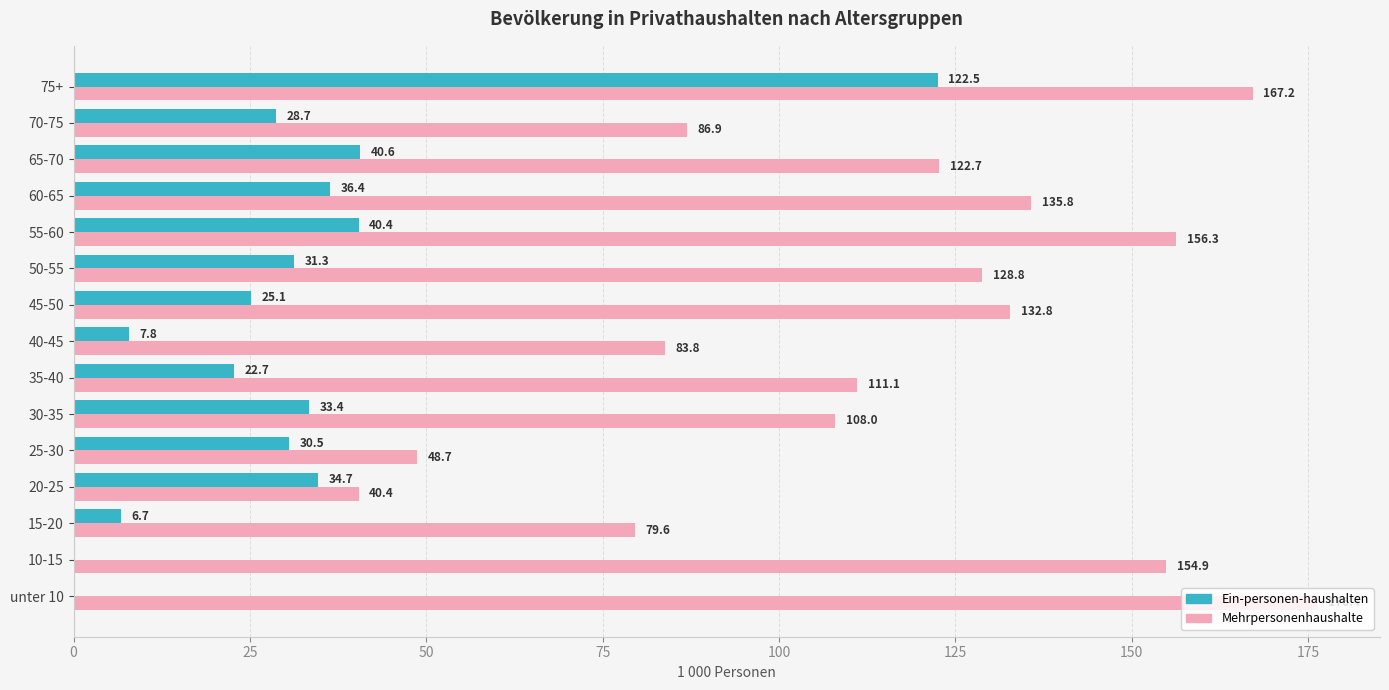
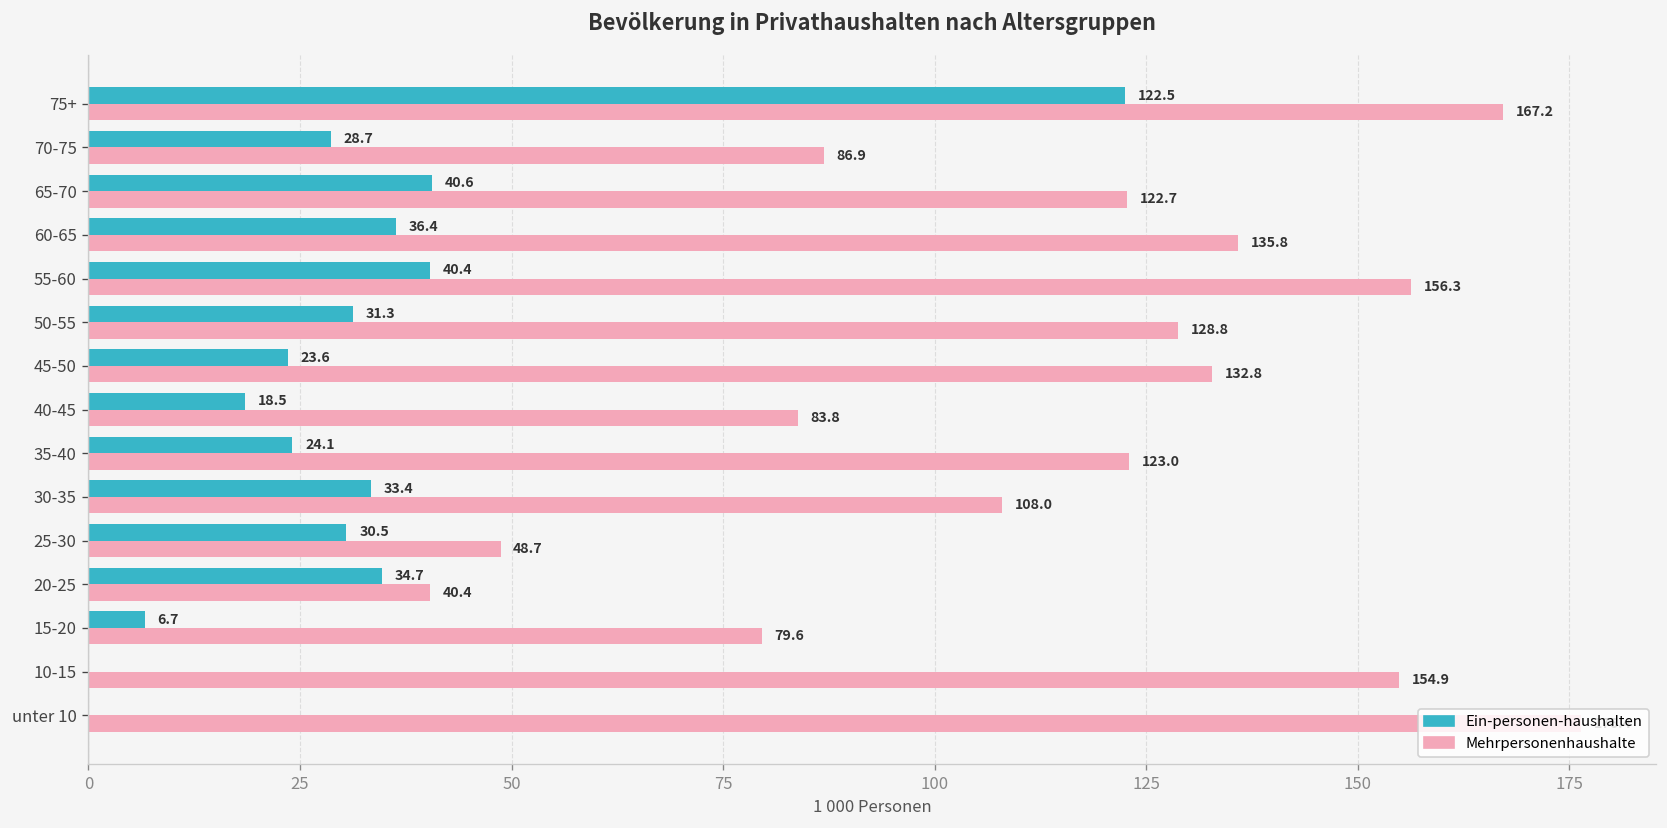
Ein-personen-haushalten, 45-50: 25.1 -> 23.6
Ein-personen-haushalten, 40-45: 7.8 -> 18.5
Ein-personen-haushalten, 35-40: 22.7 -> 24.1
Mehrpersonenhaushalte, 35-40: 111.1 -> 123.0
